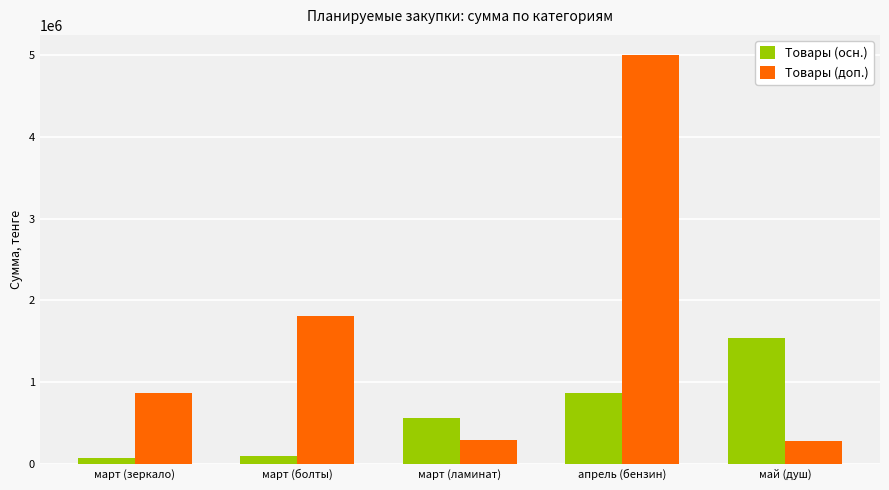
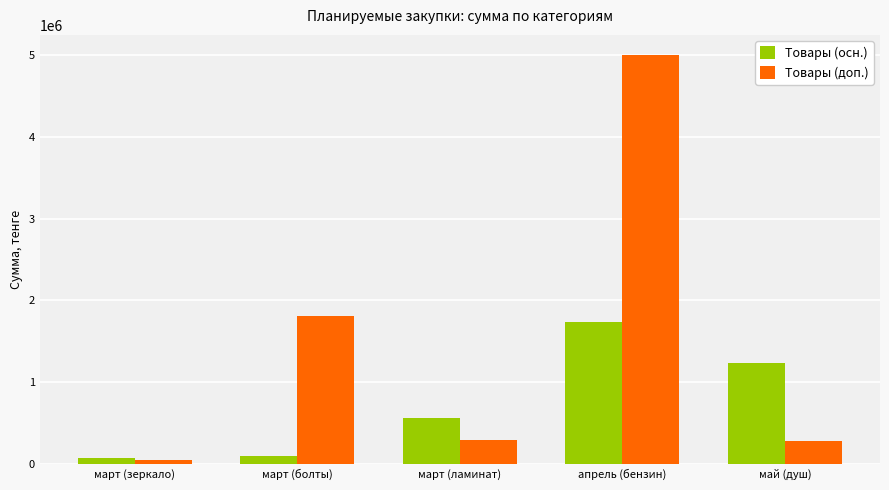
Товары (доп.), март (зеркало): 900000 -> 0
Товары (осн.), апрель (бензин): 900000 -> 1700000
Товары (осн.), май (душ): 1500000 -> 1200000
